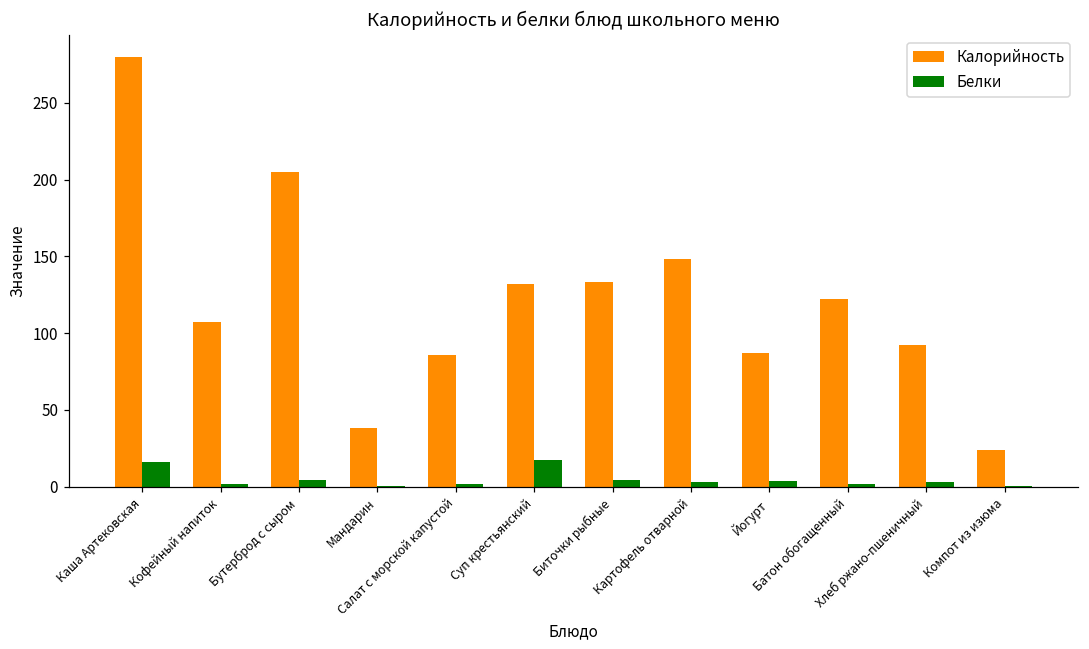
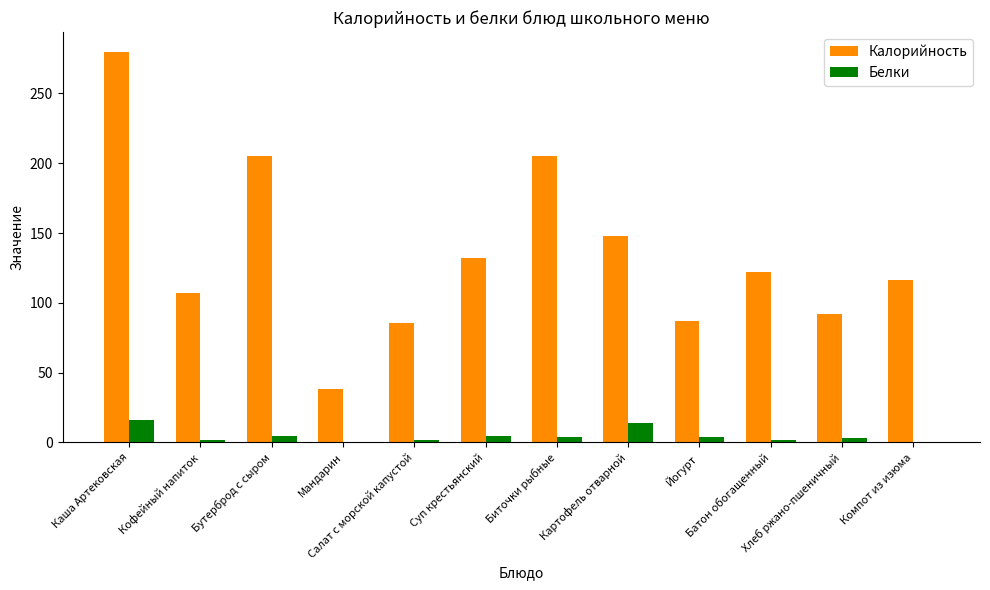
Белки, Суп крестьянский: 17 -> 5
Калорийность, Биточки рыбные: 133 -> 205
Белки, Картофель отварной: 3 -> 14
Калорийность, Компот из изюма: 24 -> 116
